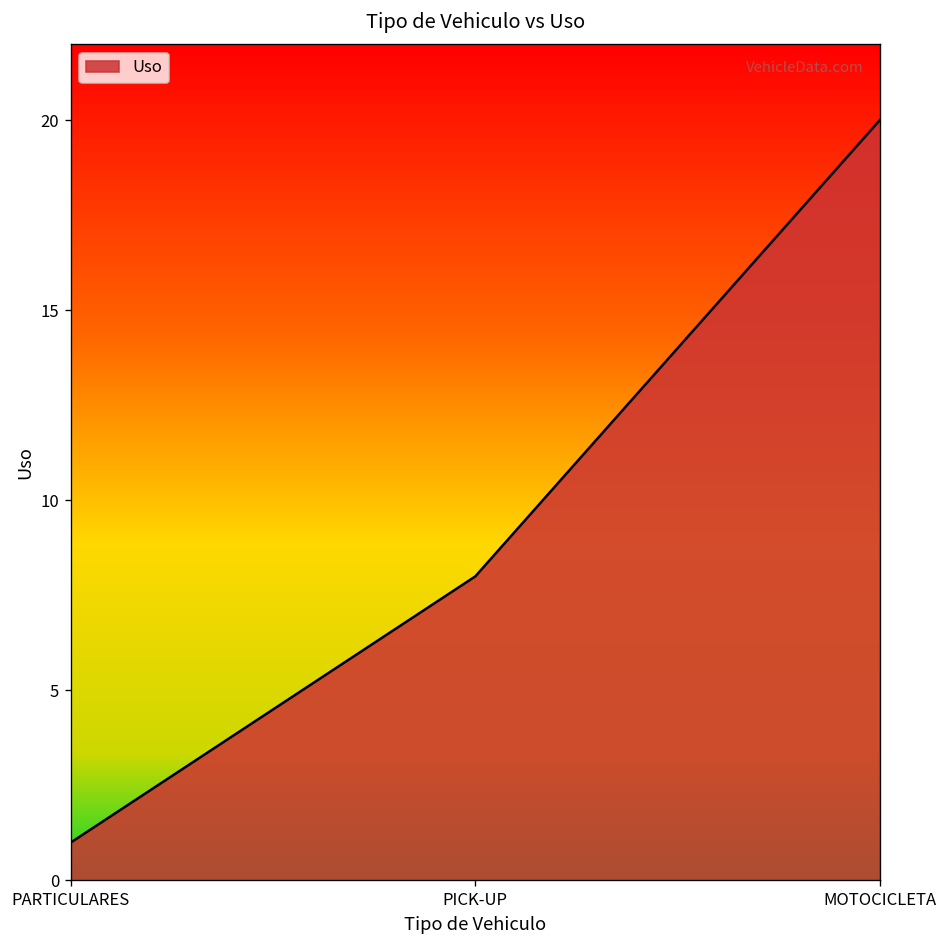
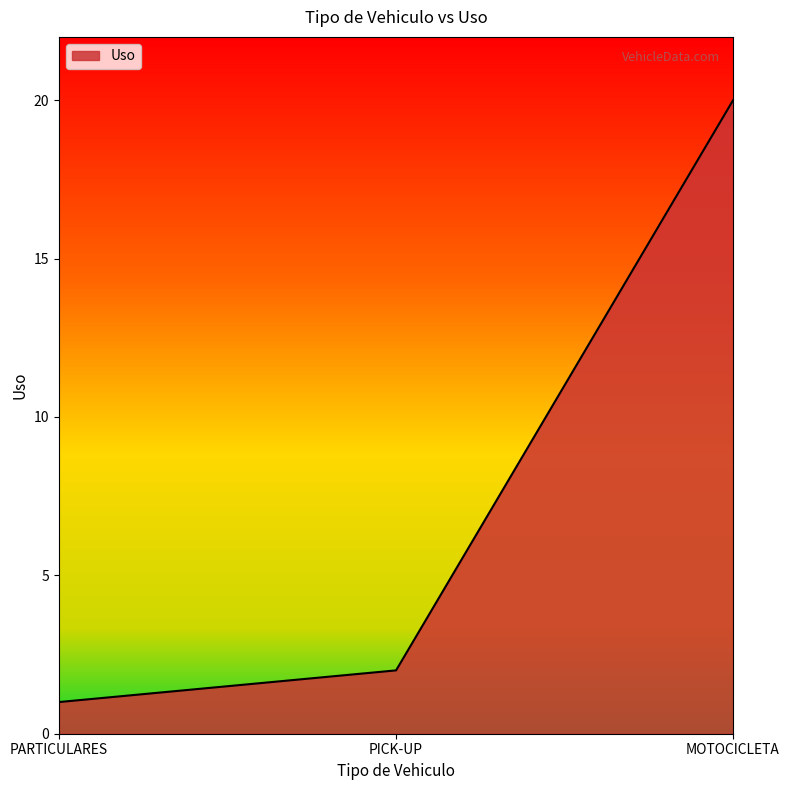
PICK-UP: 8 -> 2
